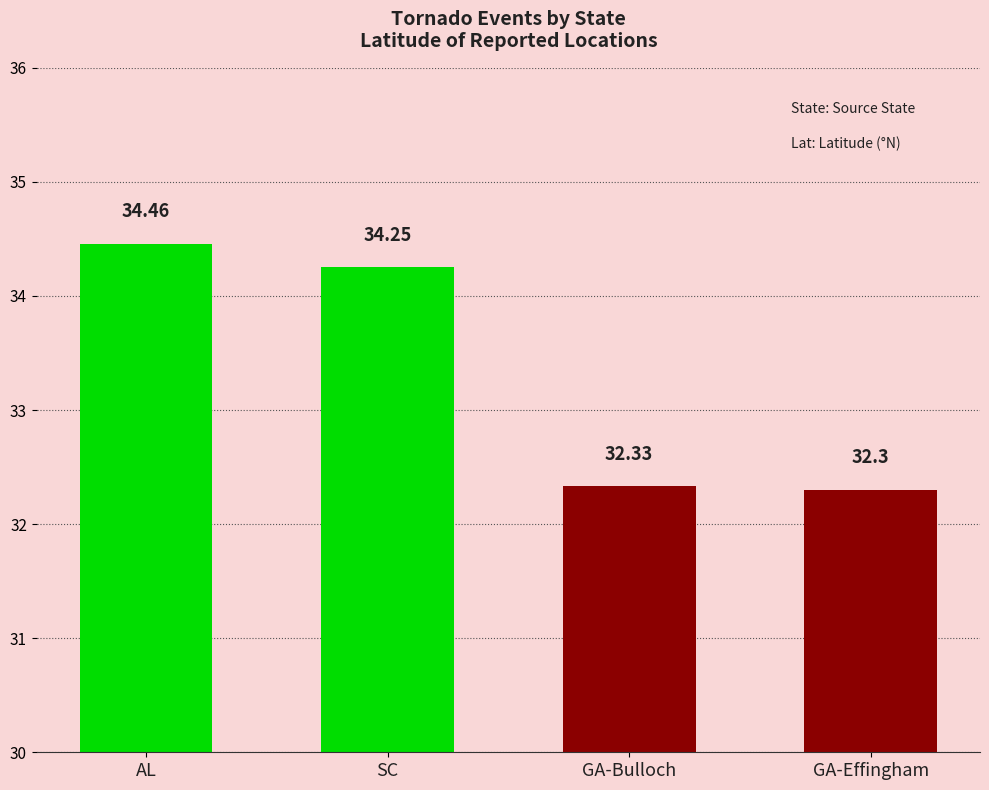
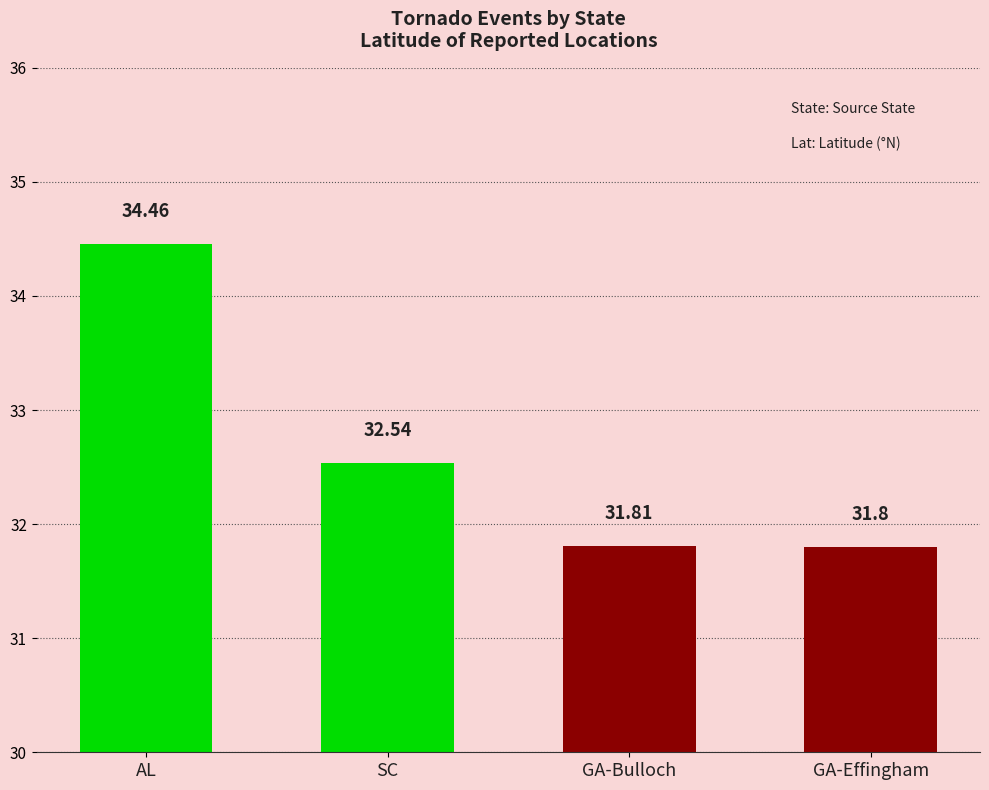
SC: 34.25 -> 32.54
GA-Bulloch: 32.33 -> 31.81
GA-Effingham: 32.3 -> 31.8
